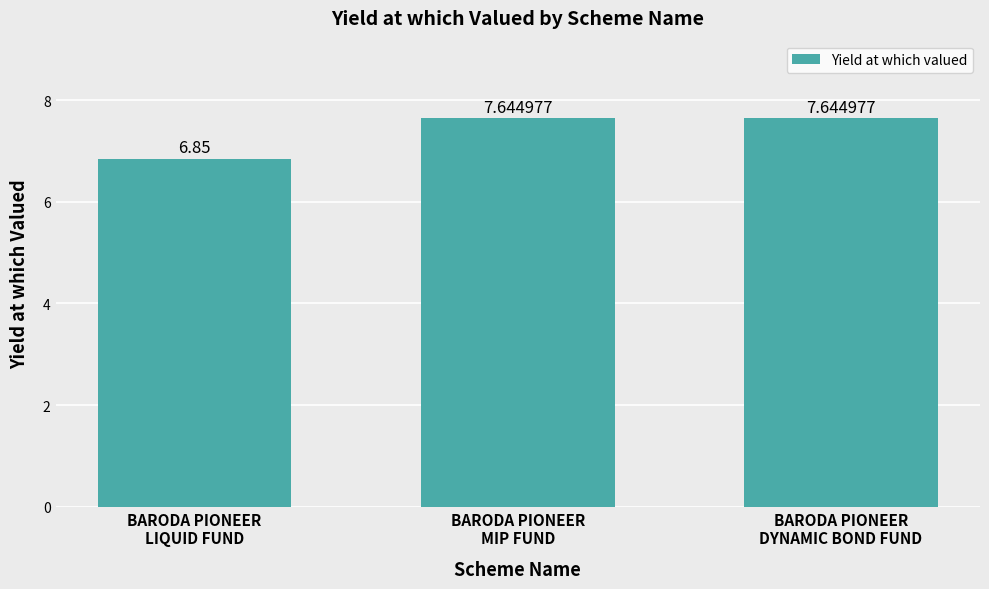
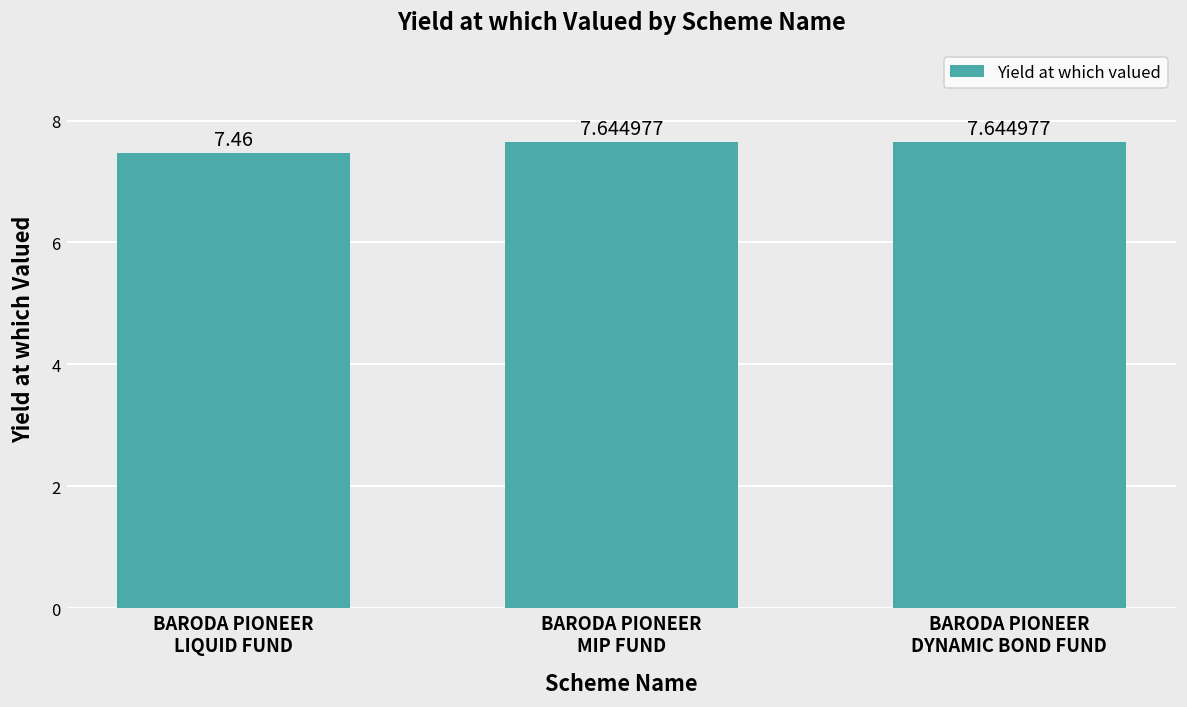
BARODA PIONEER LIQUID FUND: 6.85 -> 7.46
